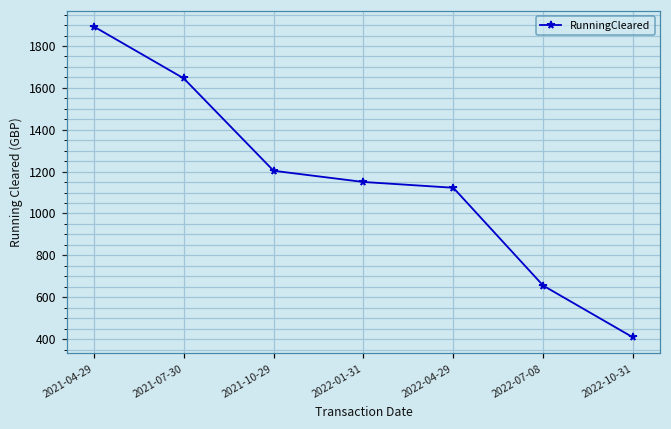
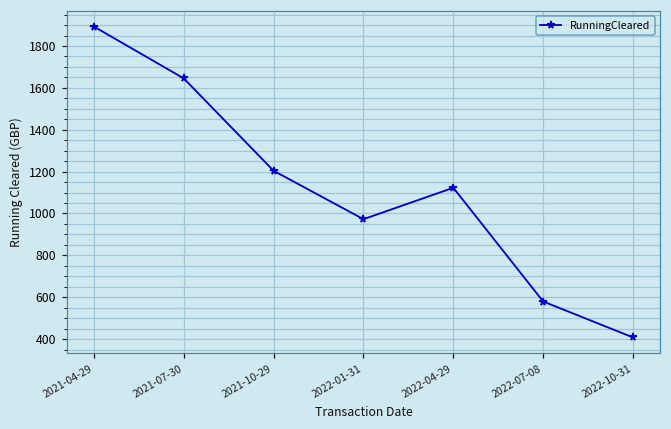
2022-01-31: 1150 -> 970
2022-07-08: 660 -> 580
